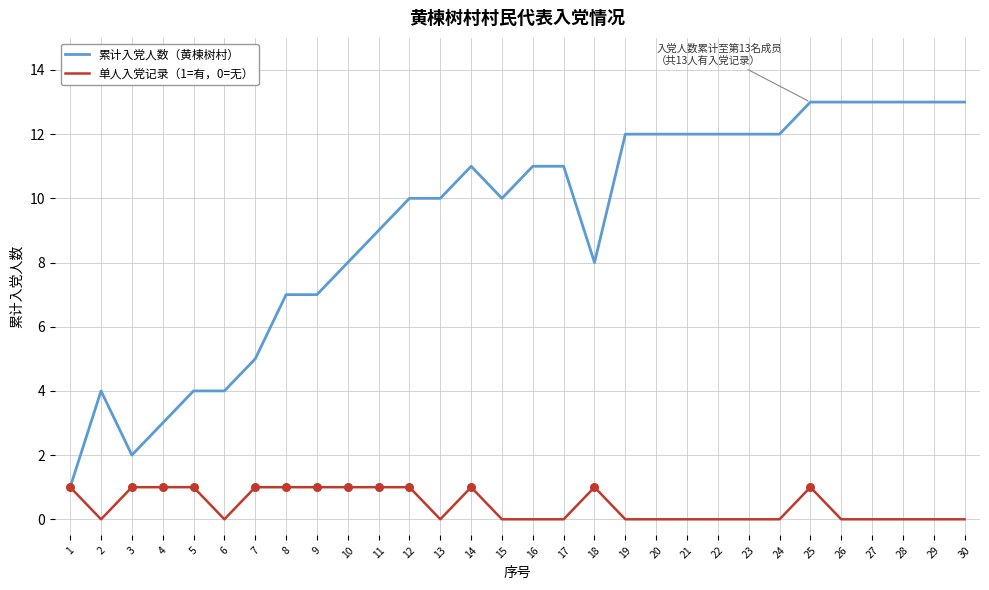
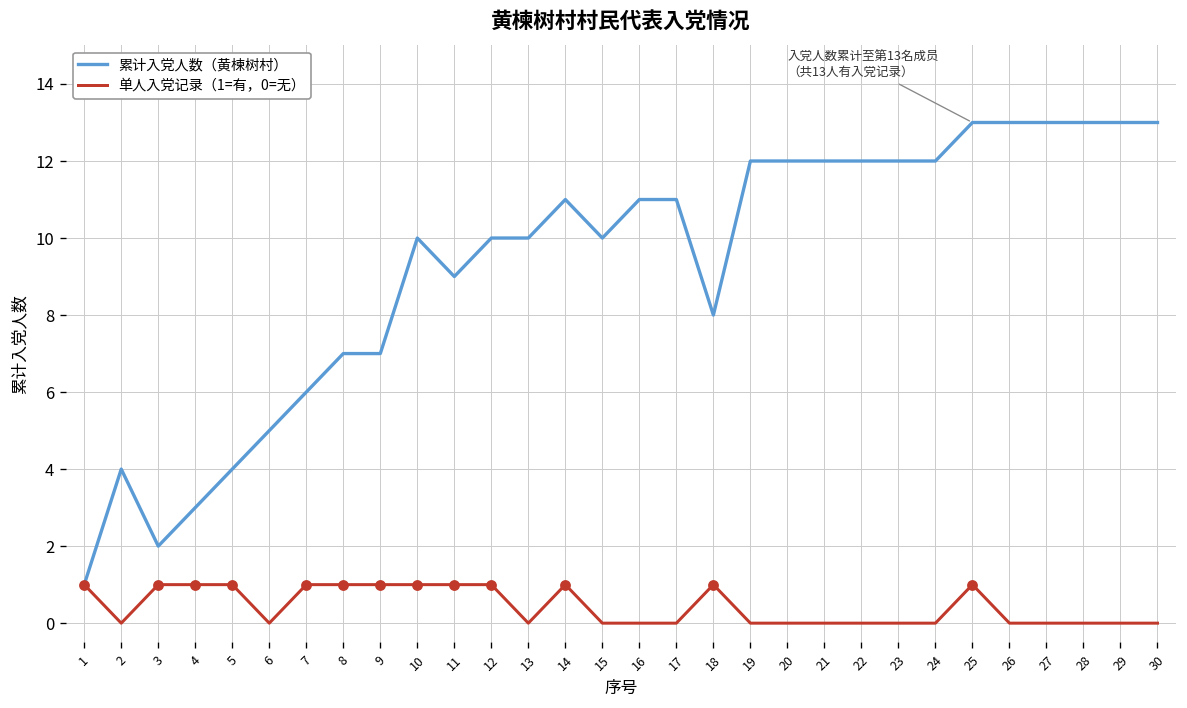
累计入党人数（黄楝树村）, 6: 4 -> 5
累计入党人数（黄楝树村）, 7: 5 -> 6
累计入党人数（黄楝树村）, 10: 8 -> 10
